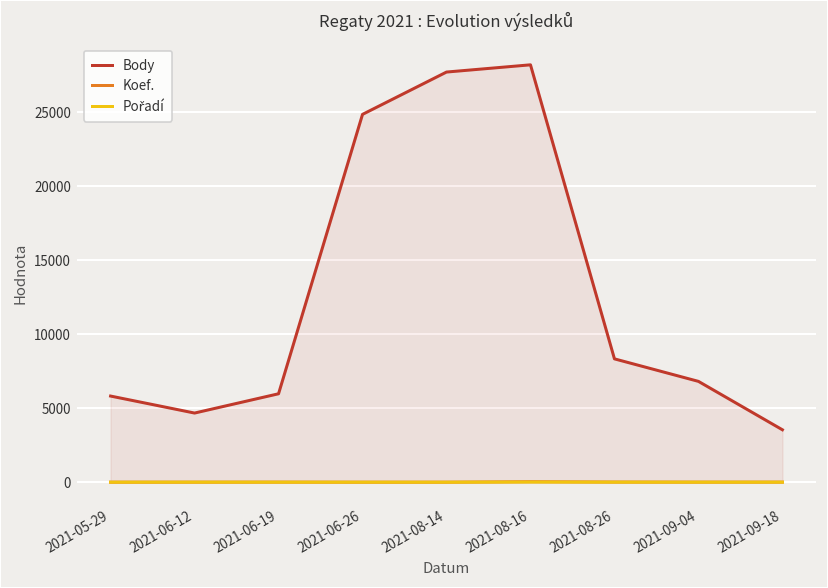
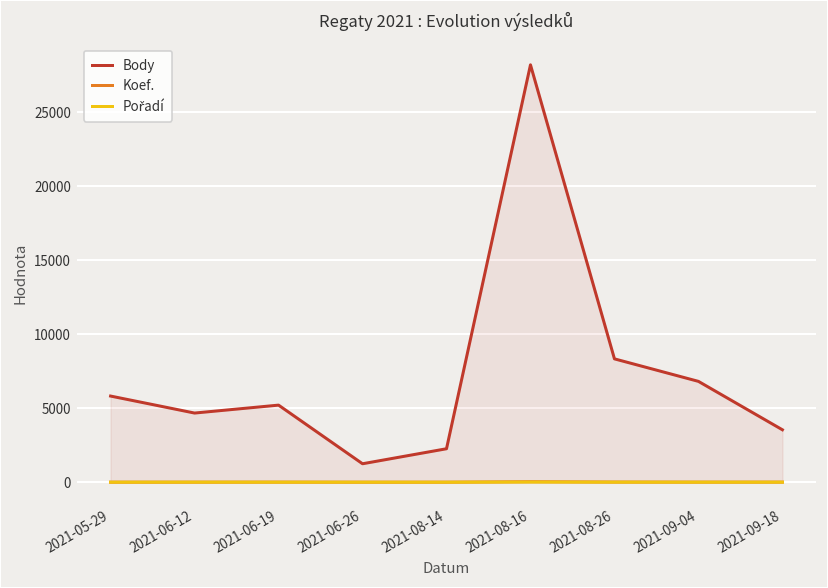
Body, 2021-06-19: 6000 -> 5200
Body, 2021-06-26: 24900 -> 1200
Body, 2021-08-14: 27700 -> 2300
